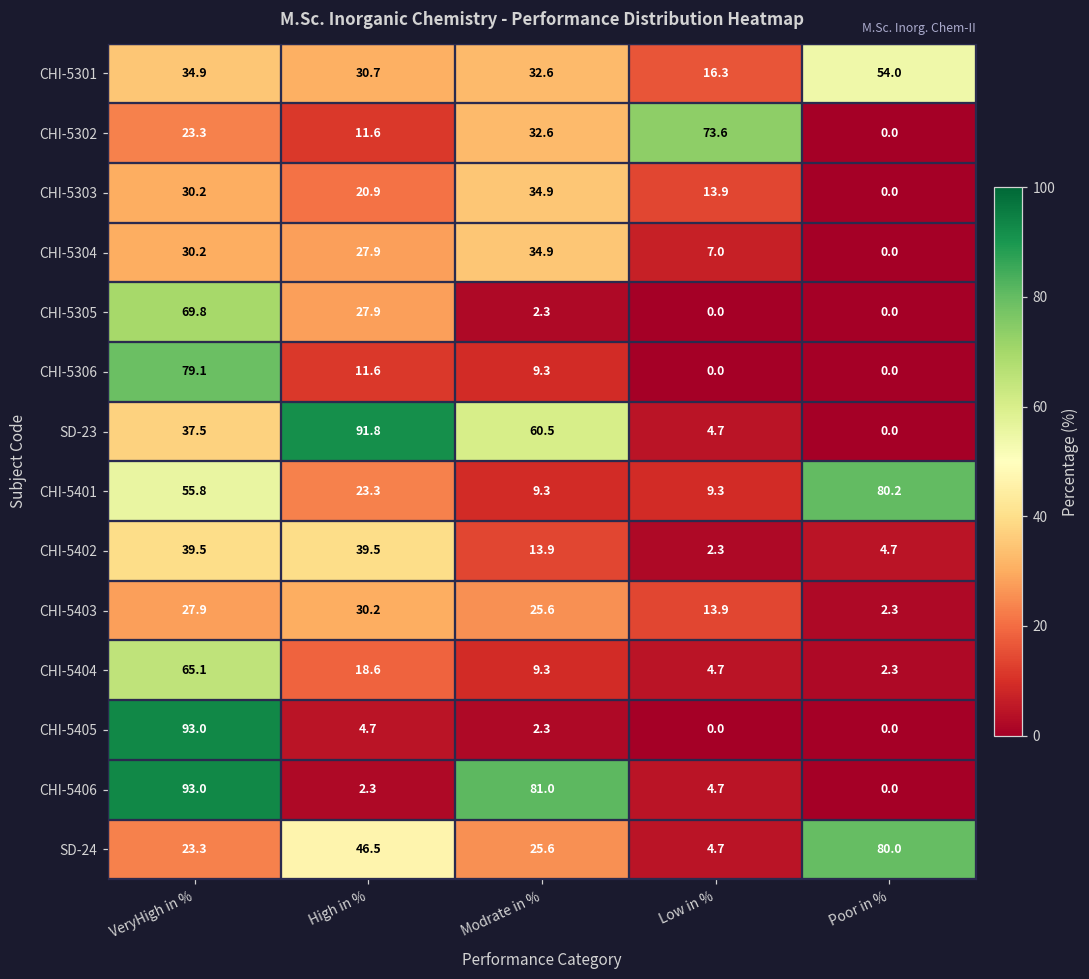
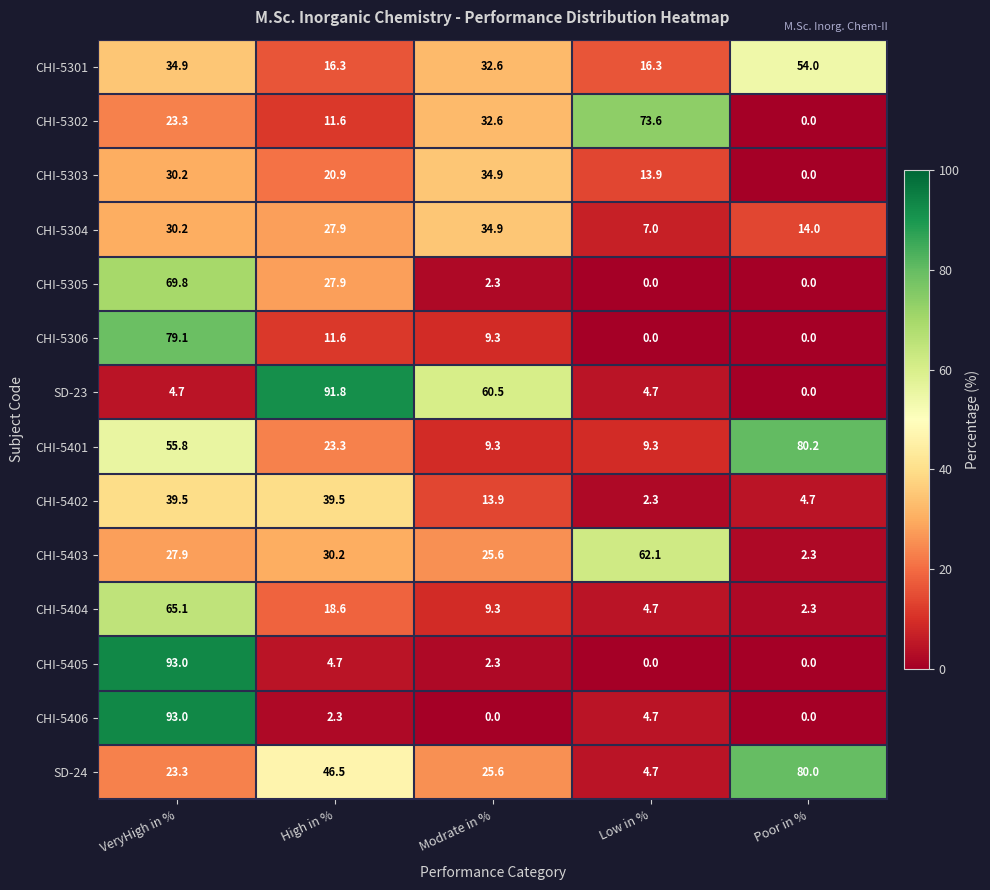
CHI-5301, High in %: 30.7 -> 16.3
CHI-5304, Poor in %: 0.0 -> 14.0
SD-23, VeryHigh in %: 37.5 -> 4.7
CHI-5403, Low in %: 13.9 -> 62.1
CHI-5406, Modrate in %: 81.0 -> 0.0
